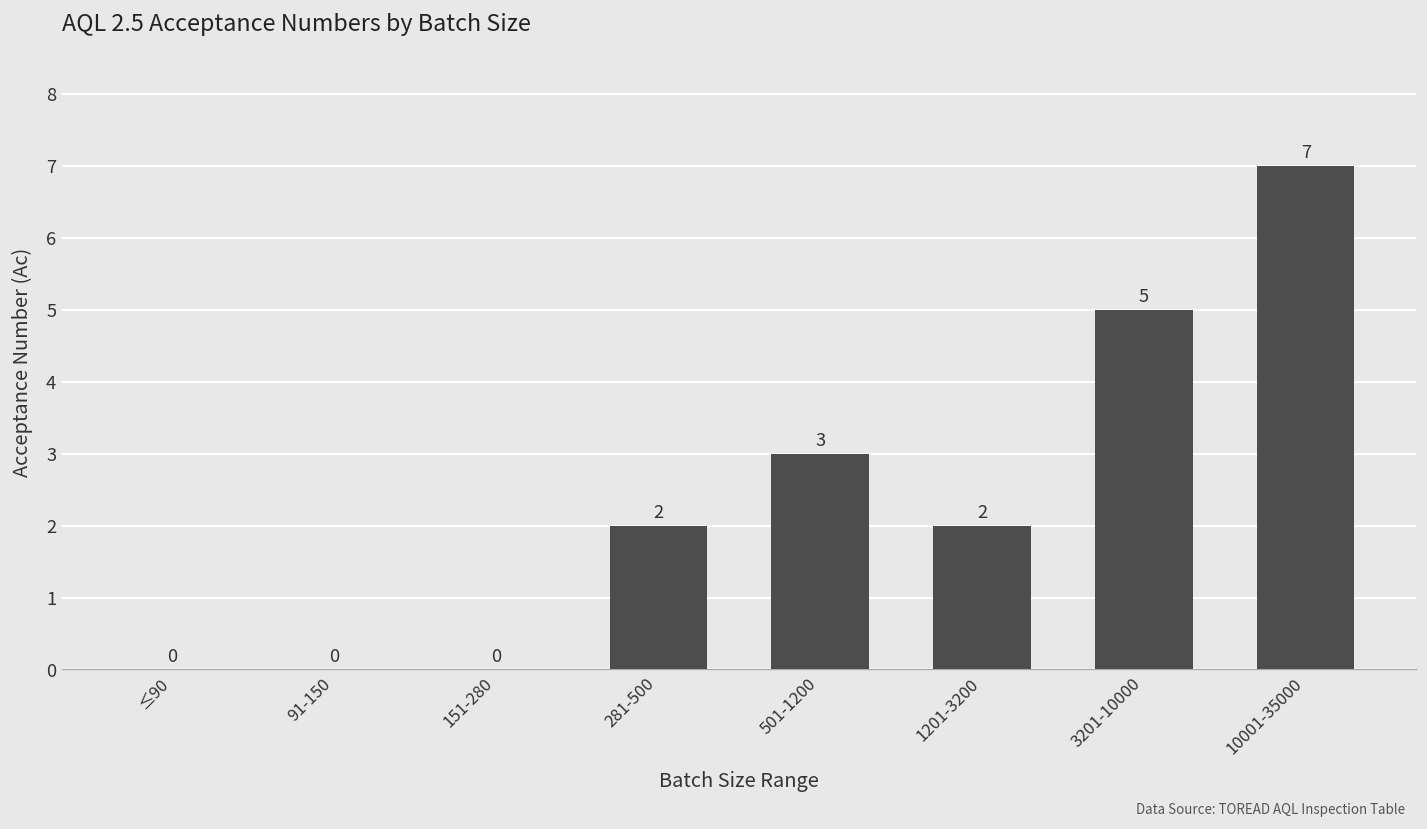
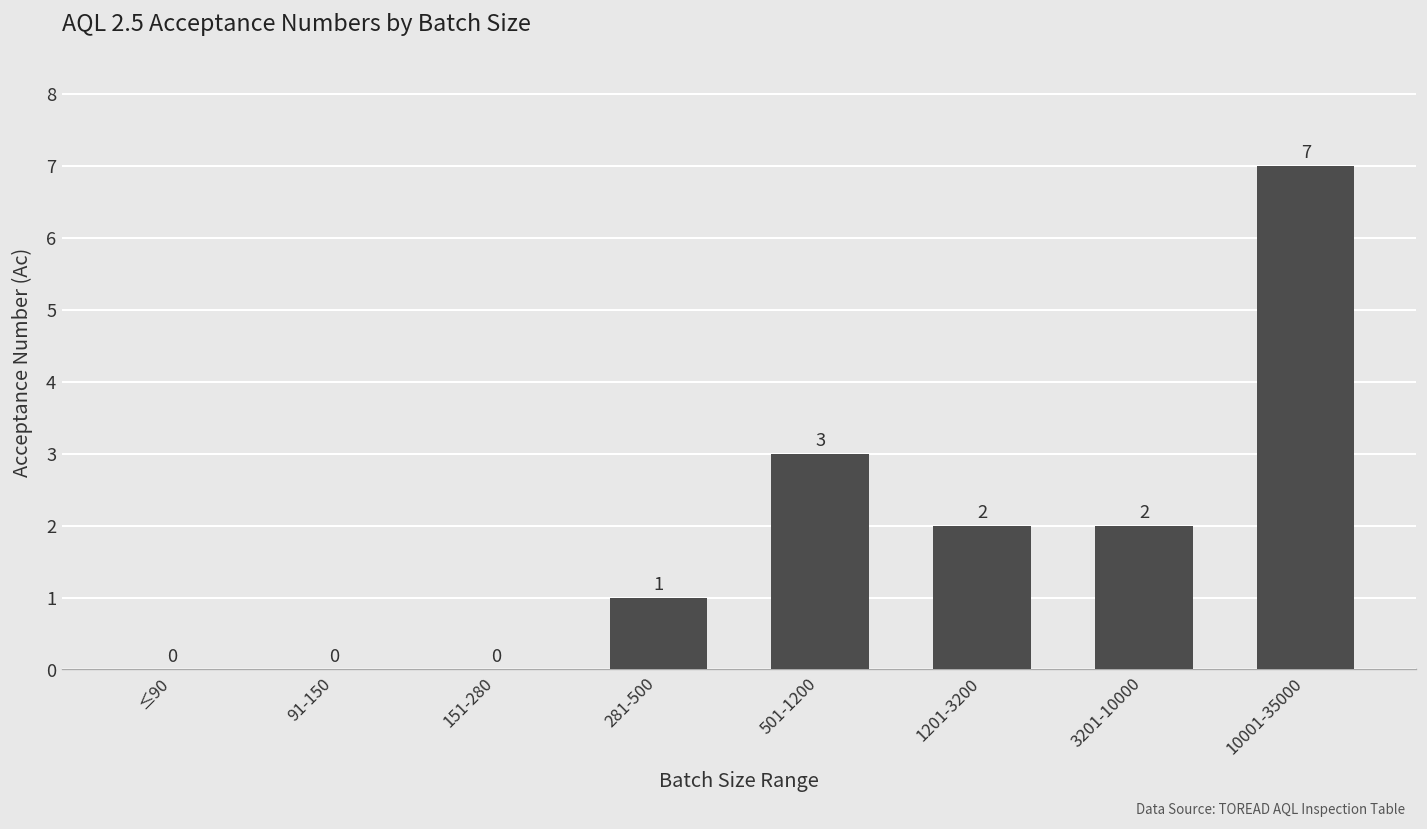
281-500: 2 -> 1
3201-10000: 5 -> 2
